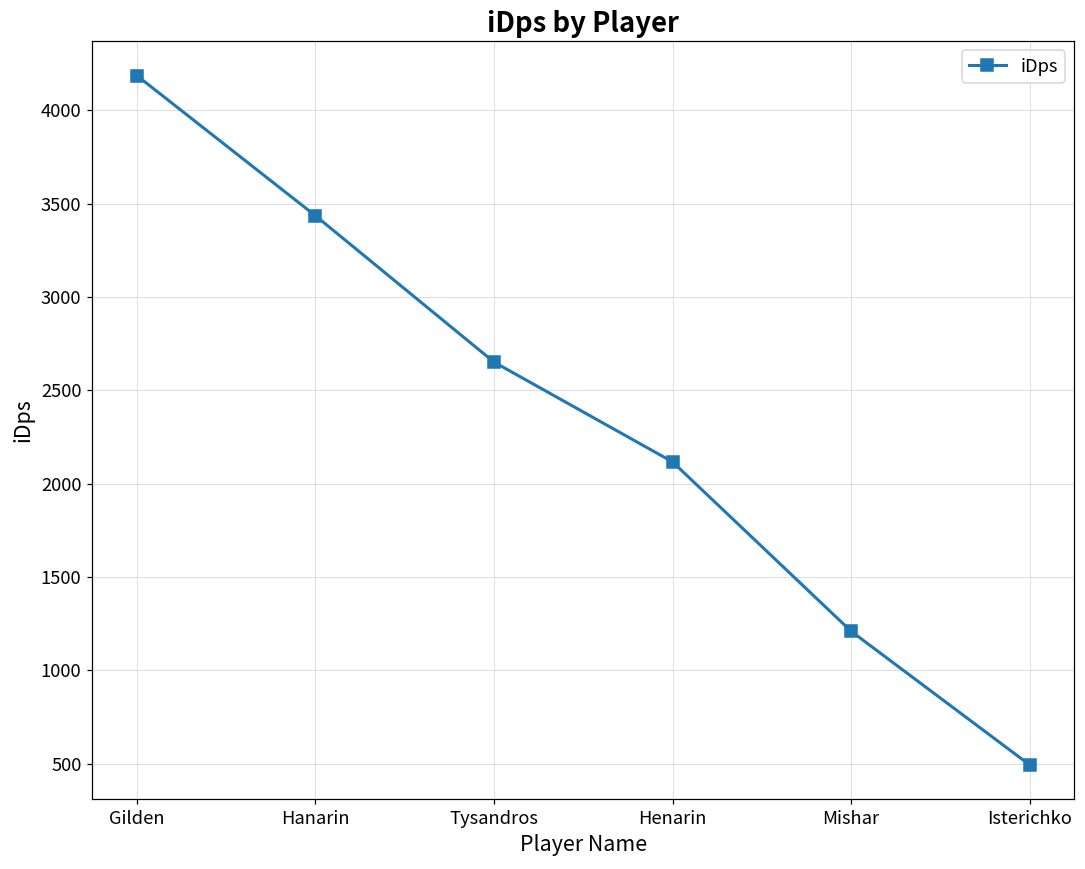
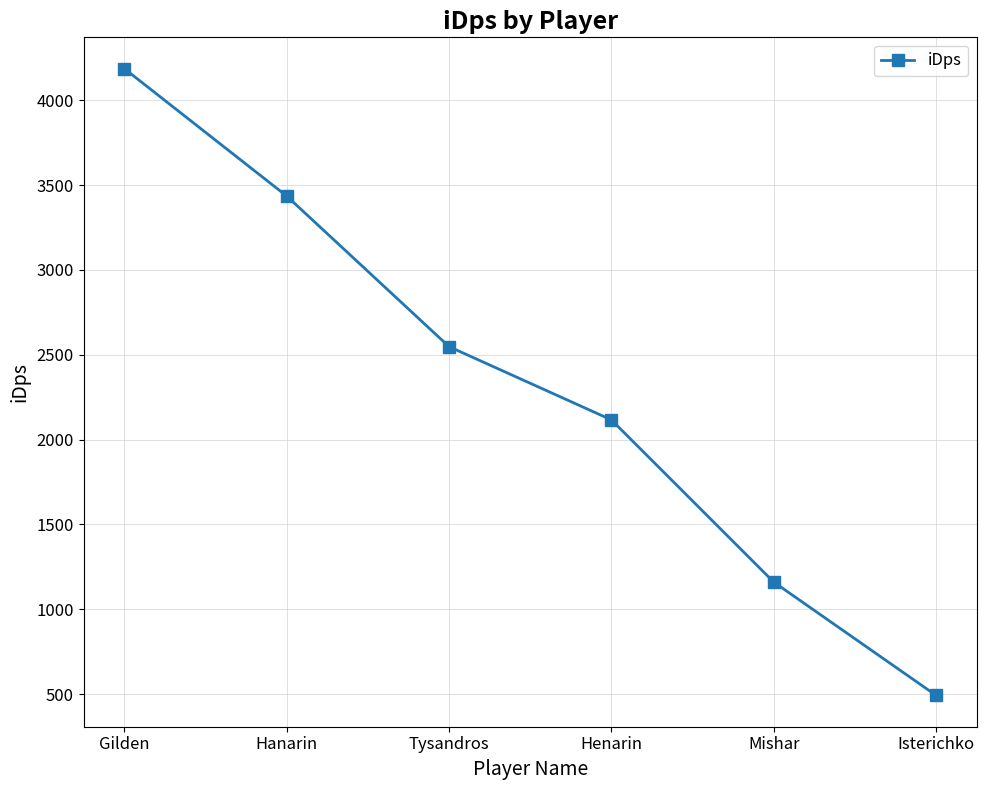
Tysandros: 2650 -> 2550
Mishar: 1210 -> 1160
